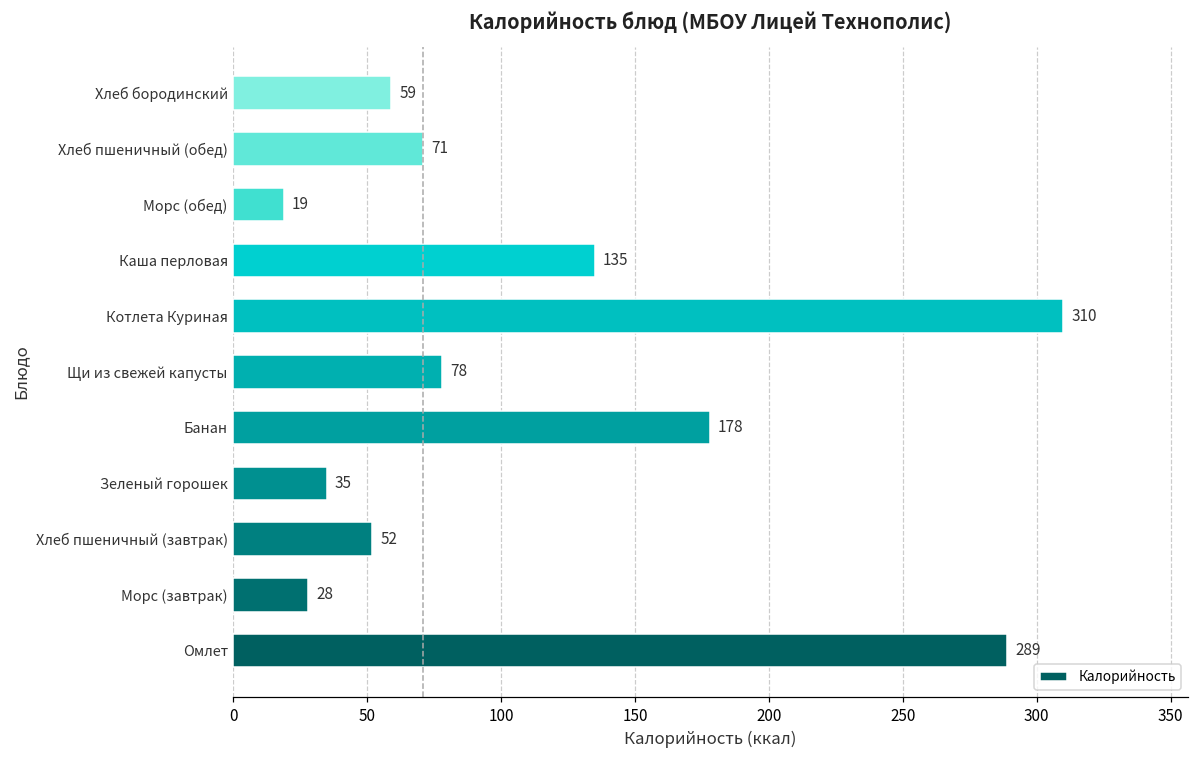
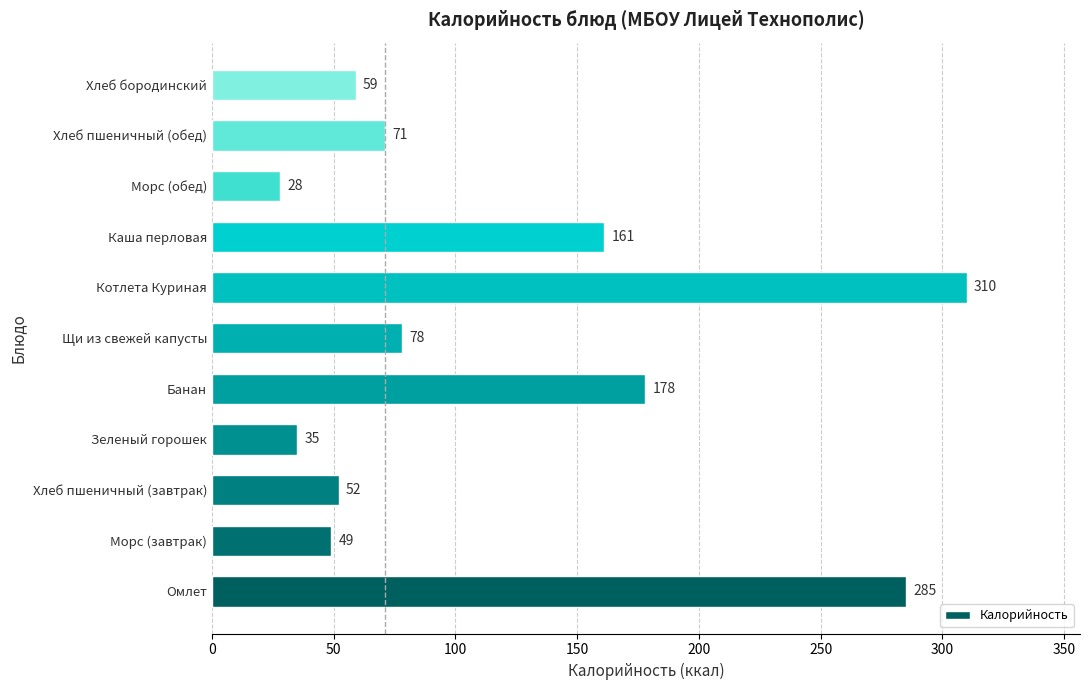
Морс (обед): 19 -> 28
Каша перловая: 135 -> 161
Морс (завтрак): 28 -> 49
Омлет: 289 -> 285
